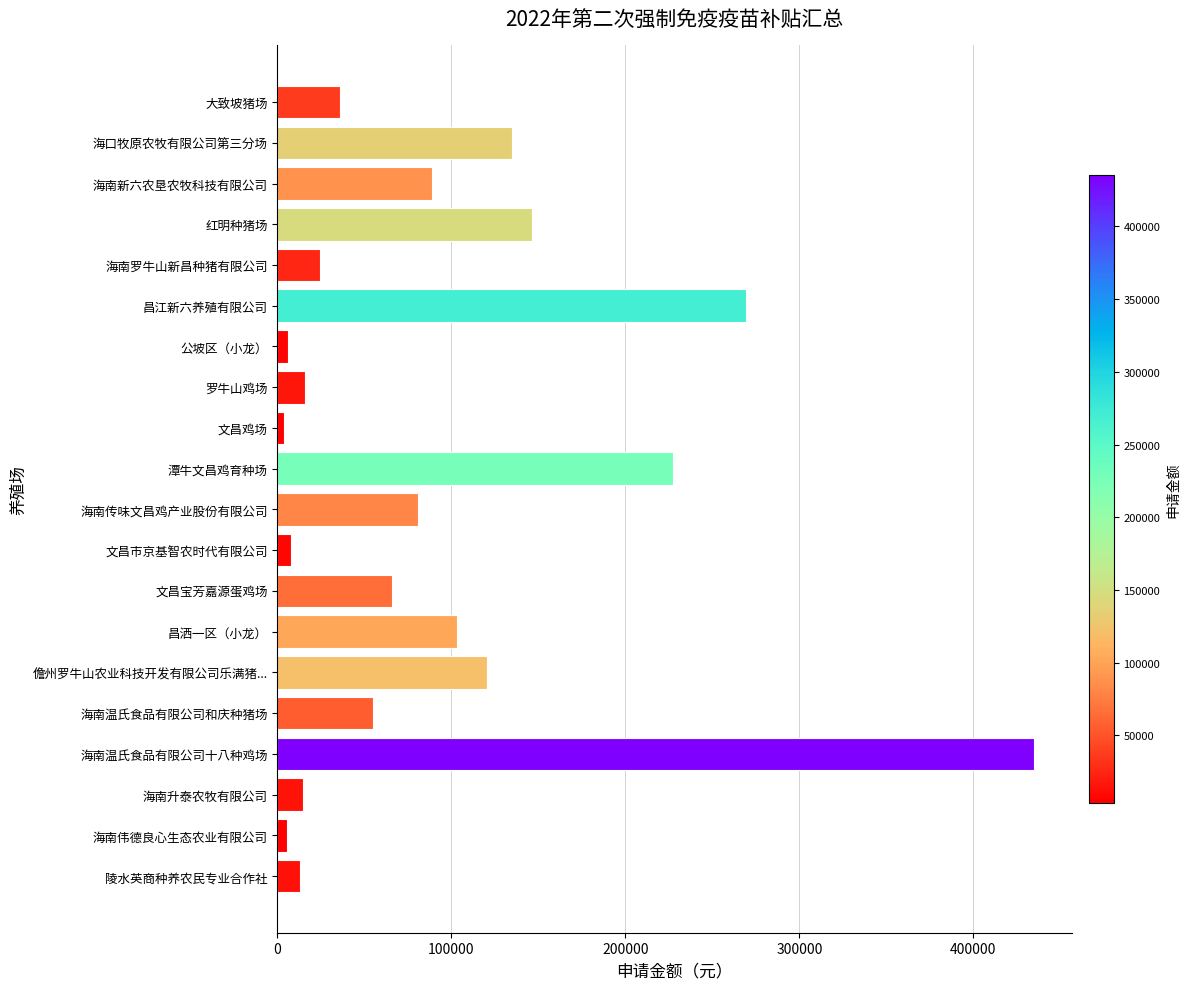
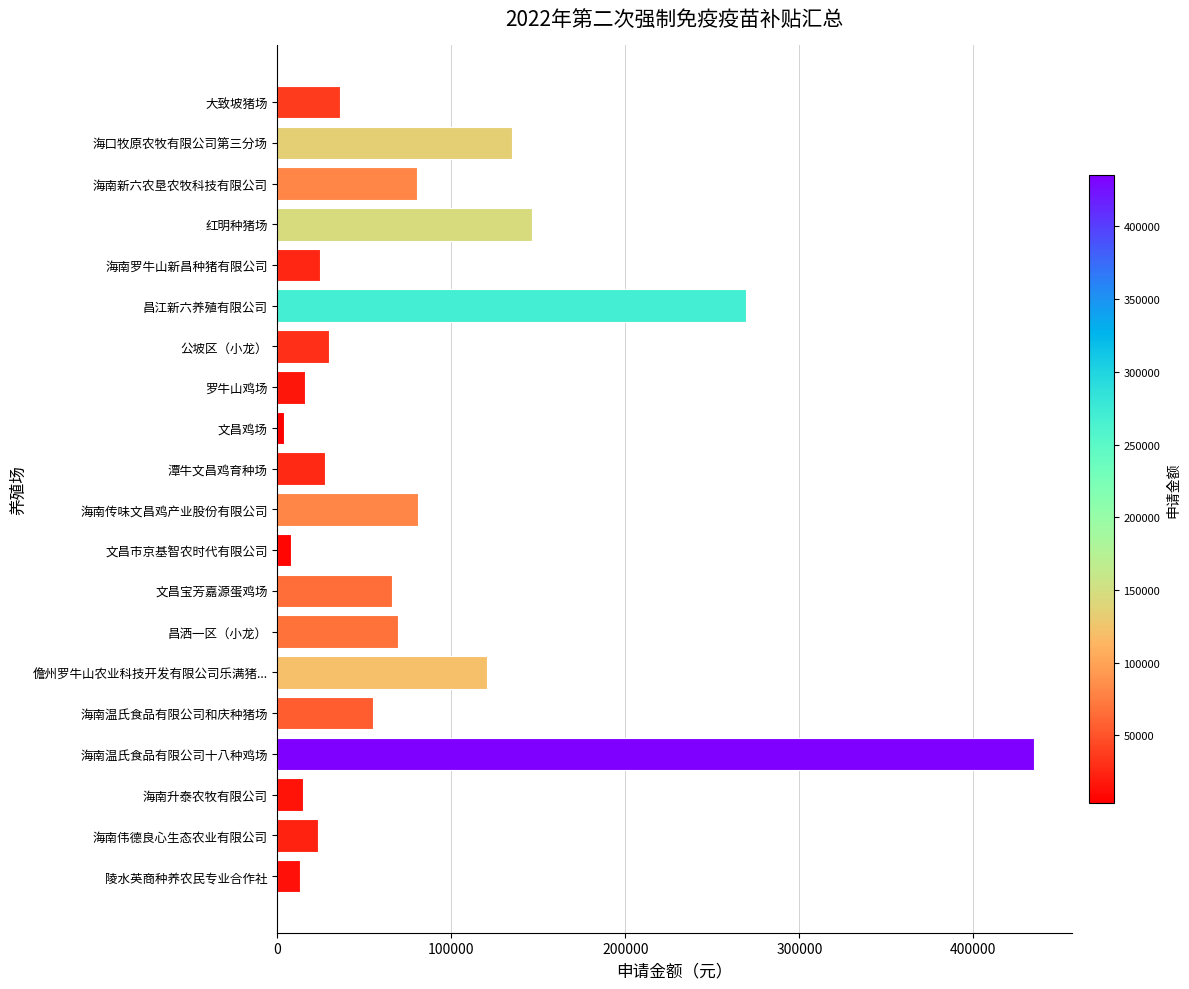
海南新六农垦农牧科技有限公司: 89000 -> 81000
公坡区（小龙）: 6000 -> 29000
潭牛文昌鸡育种场: 227000 -> 27000
昌洒一区（小龙）: 103000 -> 69000
海南伟德良心生态农业有限公司: 5000 -> 23000
